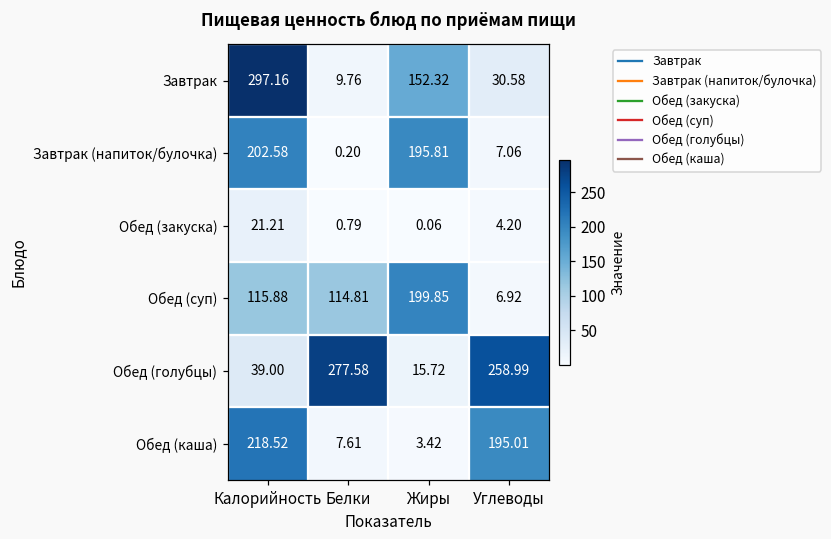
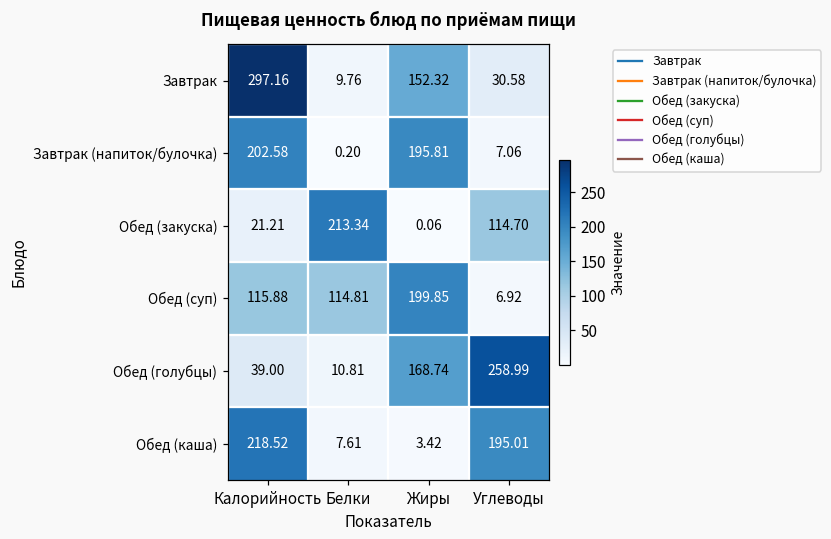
Обед (закуска), Белки: 0.79 -> 213.34
Обед (закуска), Углеводы: 4.20 -> 114.70
Обед (голубцы), Белки: 277.58 -> 10.81
Обед (голубцы), Жиры: 15.72 -> 168.74
